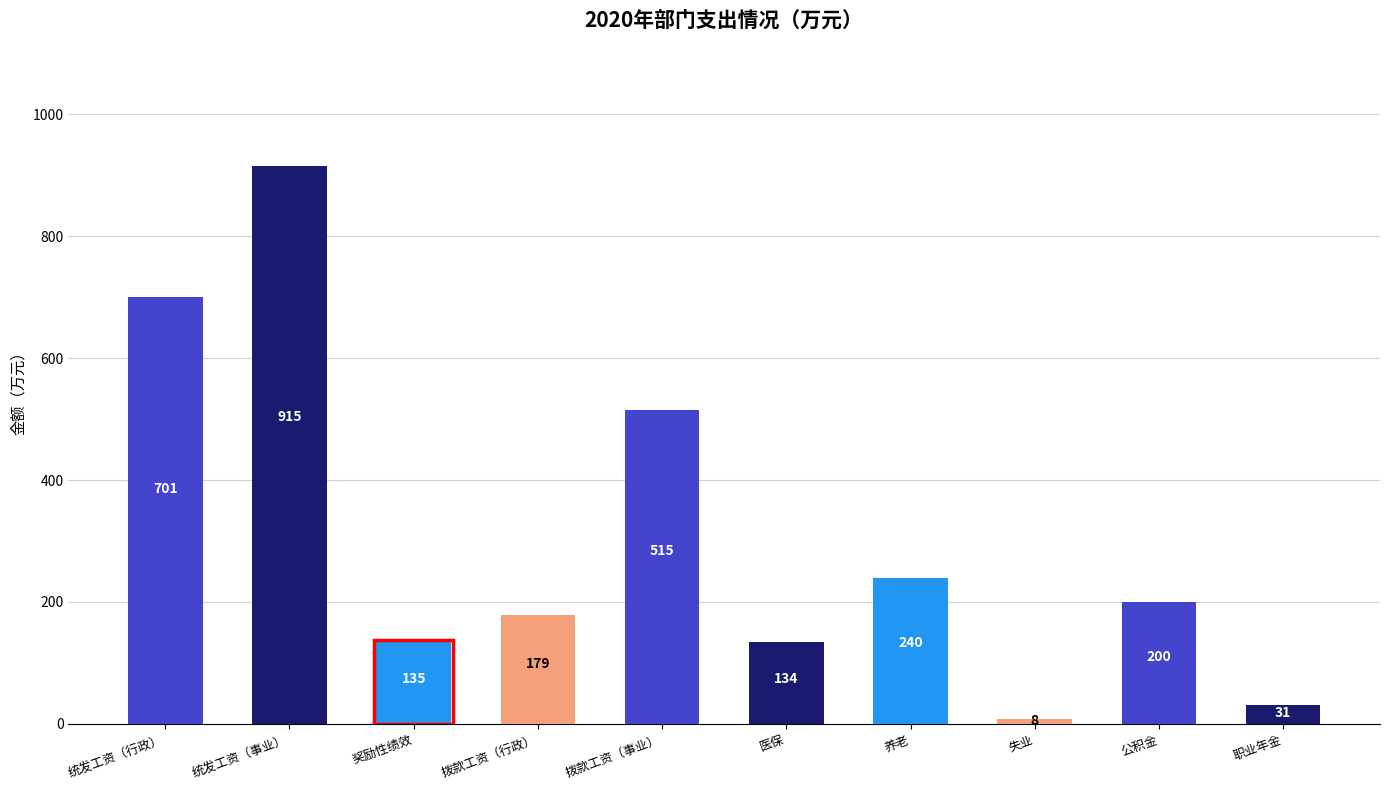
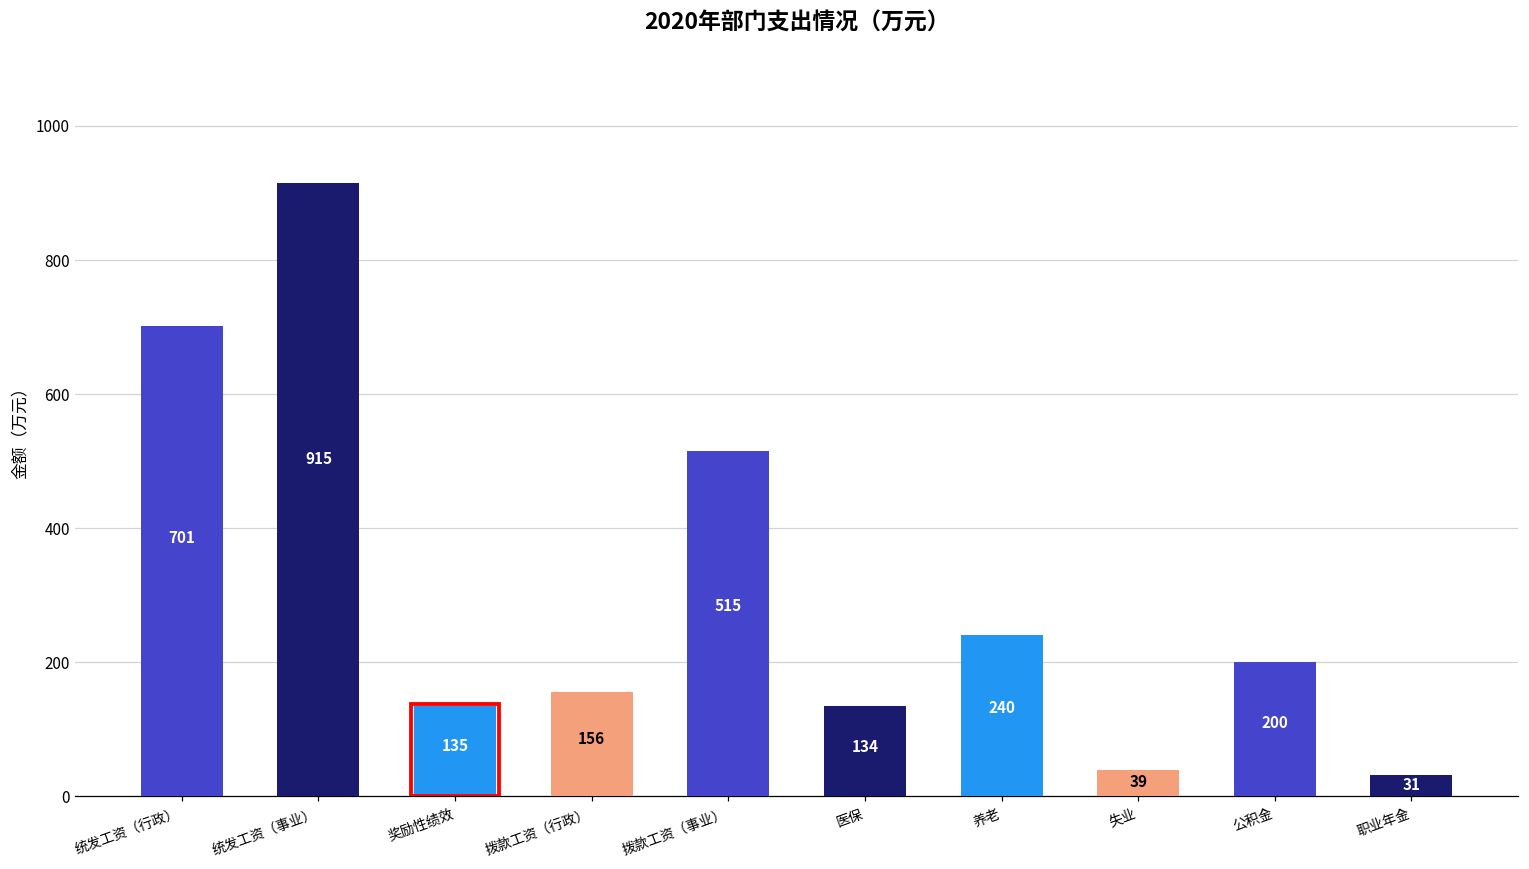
拨款工资（行政）: 179 -> 156
失业: 8 -> 39
